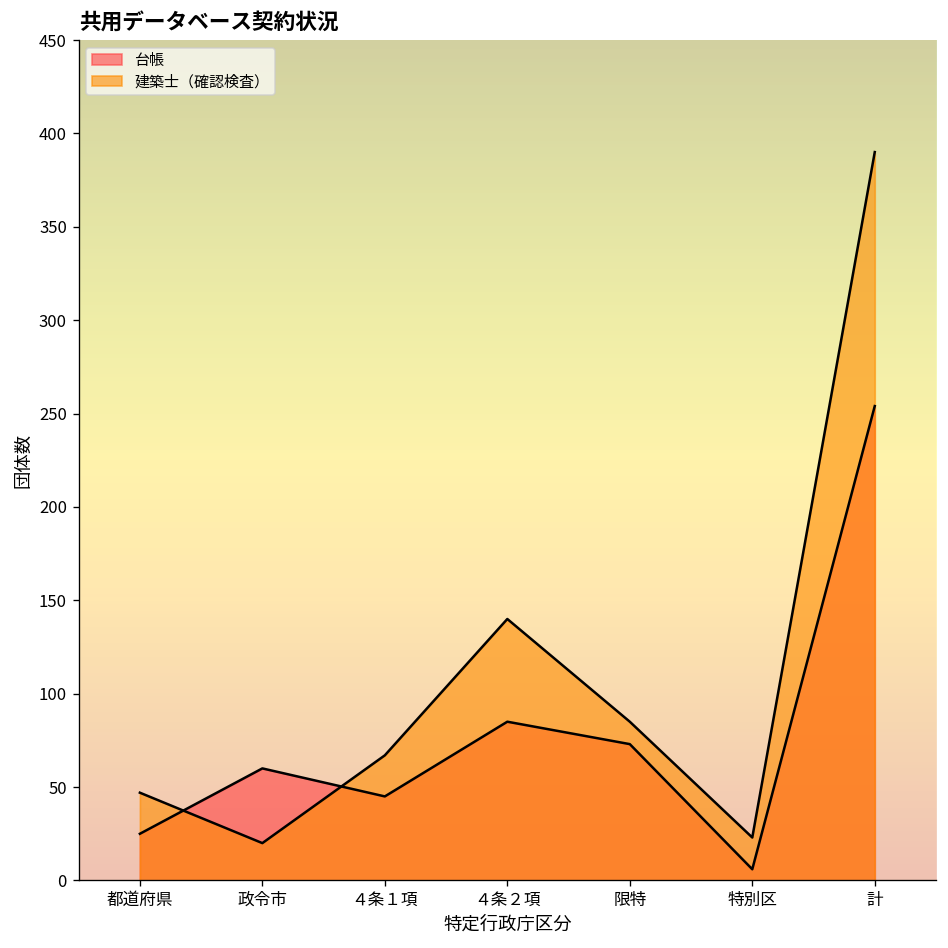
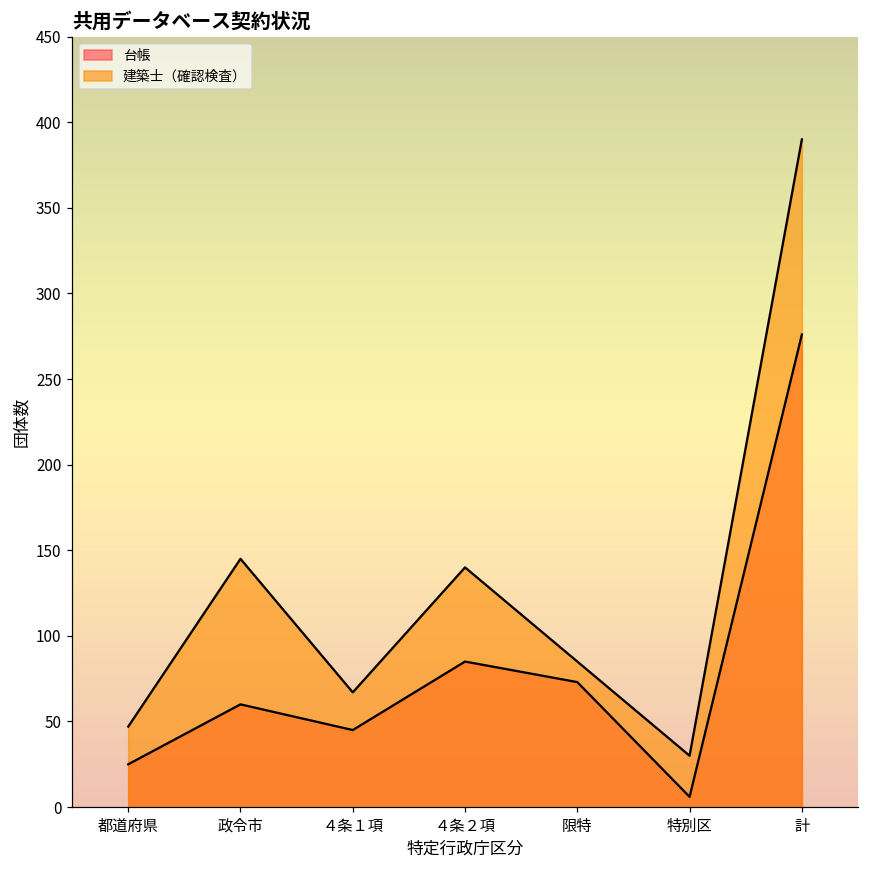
建築士（確認検査）, 政令市: 20 -> 145
建築士（確認検査）, 特別区: 23 -> 30
台帳, 計: 254 -> 276
